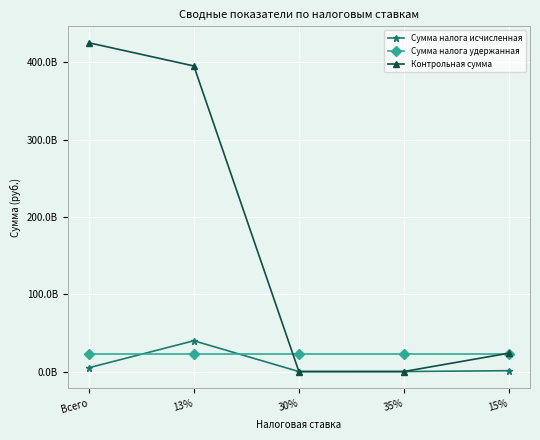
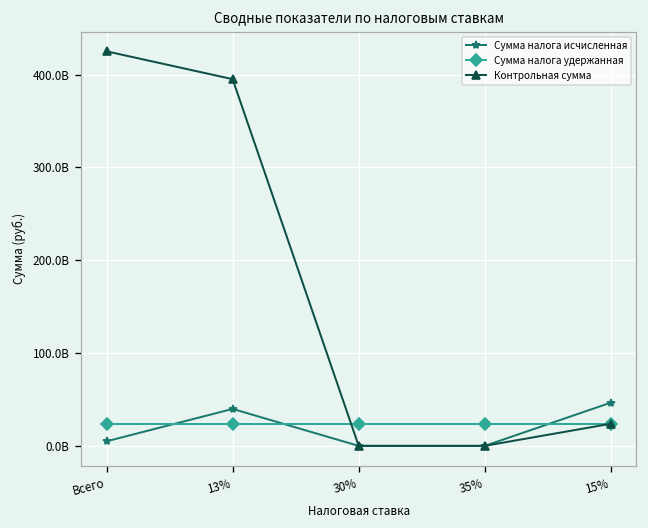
Сумма налога исчисленная, 15%: 0 -> 50000000000
